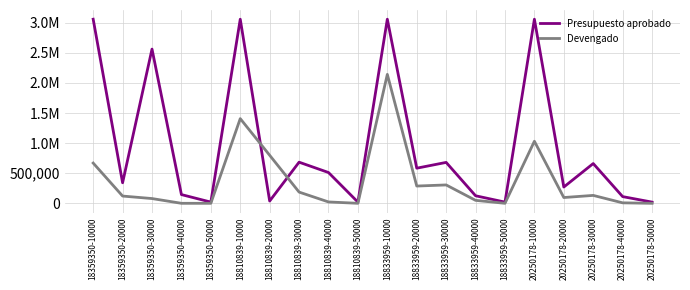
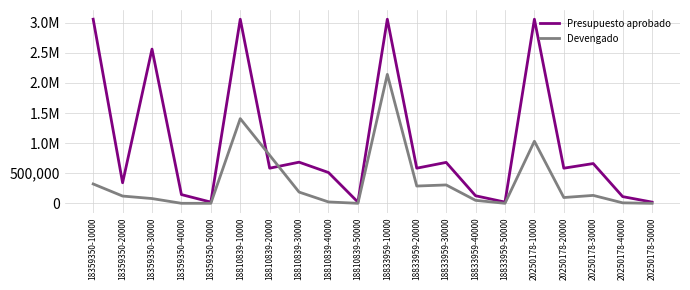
Devengado, 18359350-10000: 700,000 -> 300,000
Presupuesto aprobado, 18810839-20000: 0 -> 600,000
Presupuesto aprobado, 20250178-20000: 300,000 -> 600,000
